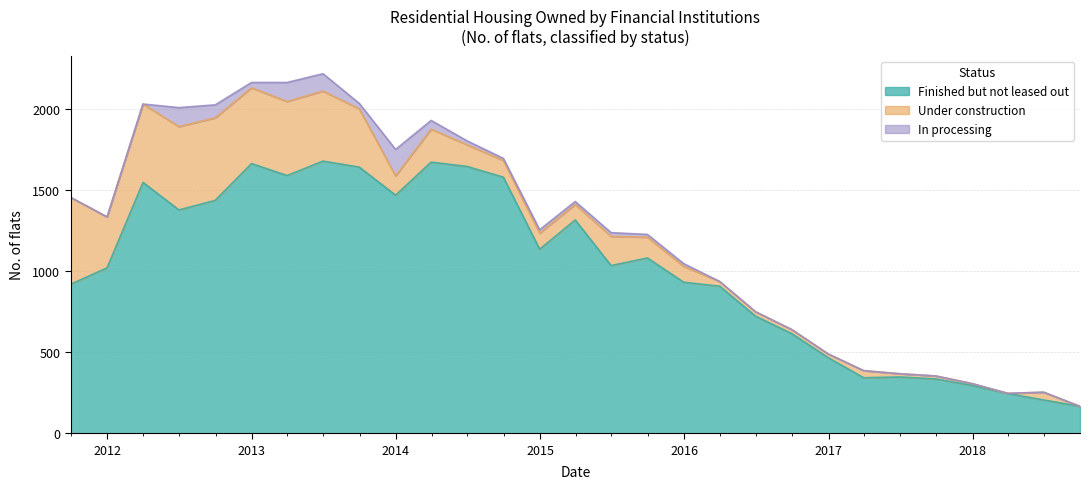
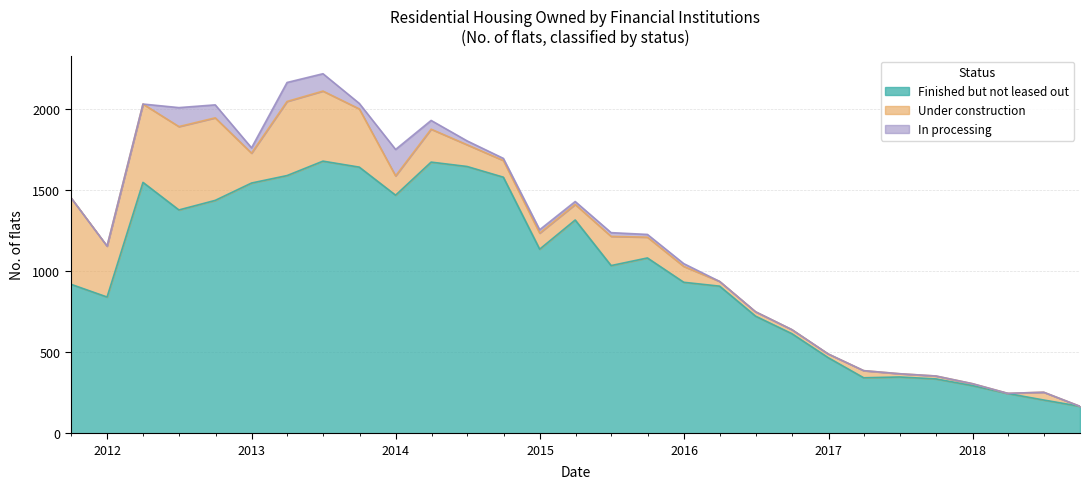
Finished but not leased out, 2012: 1020 -> 840
Finished but not leased out, 2013: 1660 -> 1540
Under construction, 2013: 470 -> 180
